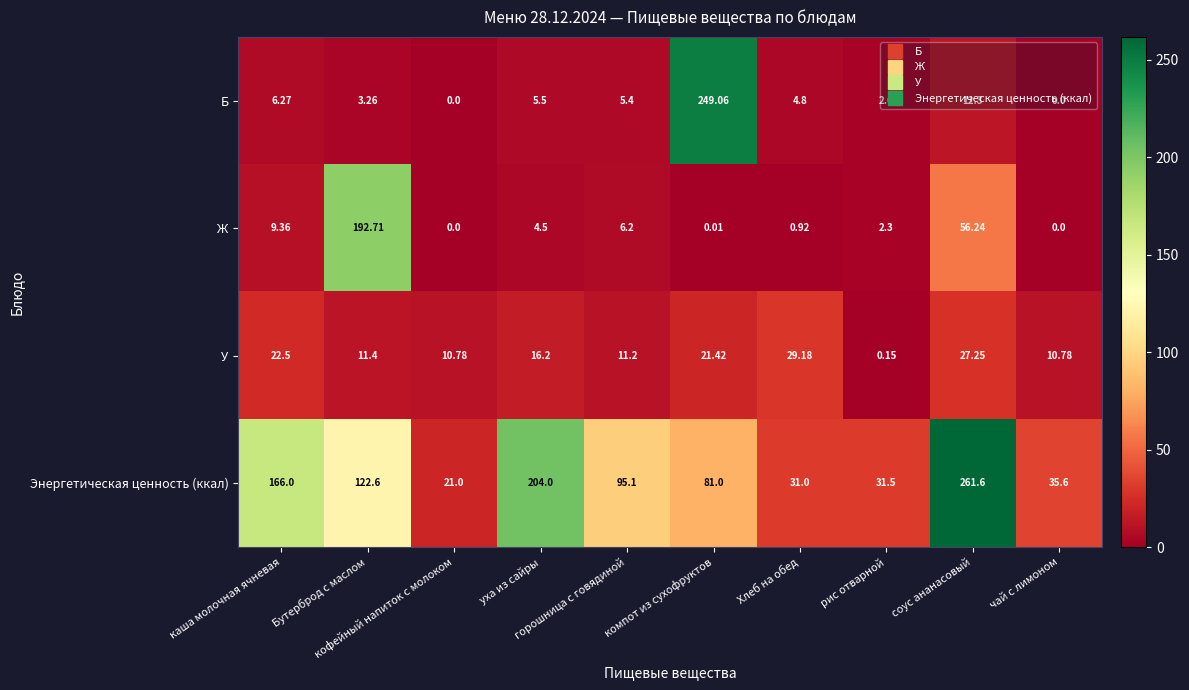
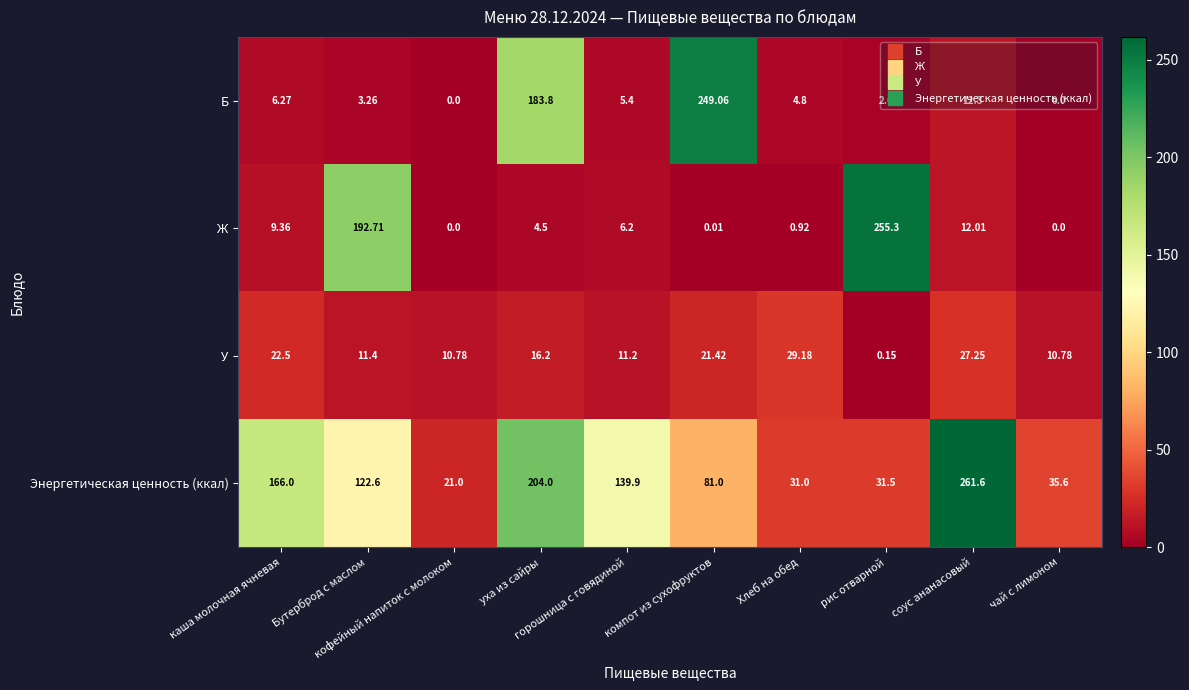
Б, уха из сайры: 5.5 -> 183.8
Ж, рис отварной: 2.3 -> 255.3
Ж, соус ананасовый: 56.24 -> 12.01
Энергетическая ценность (ккал), горошница с говядиной: 95.1 -> 139.9
